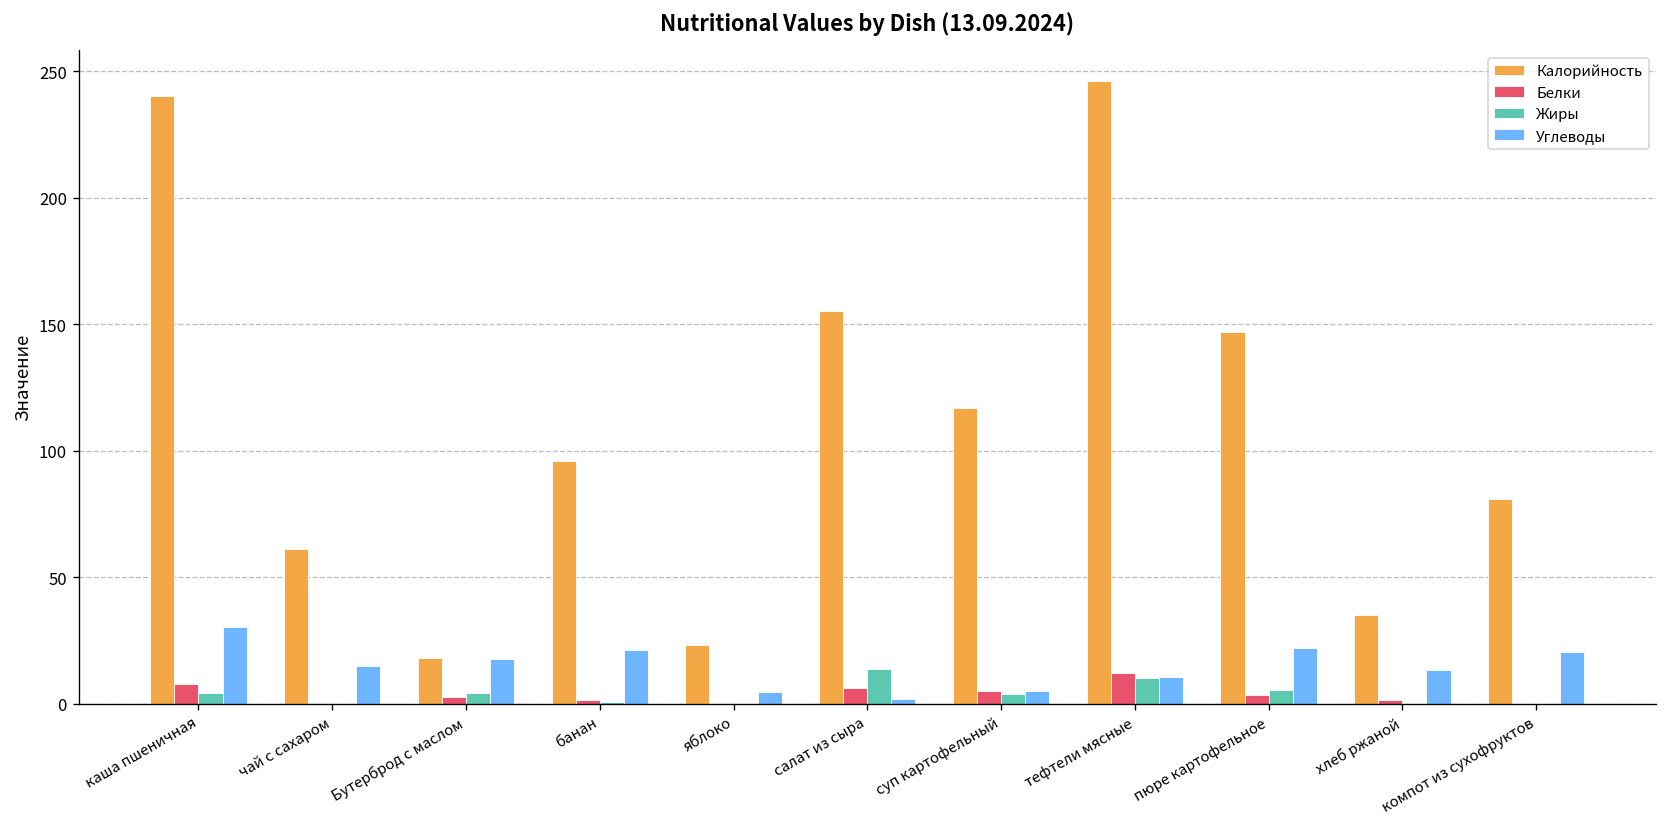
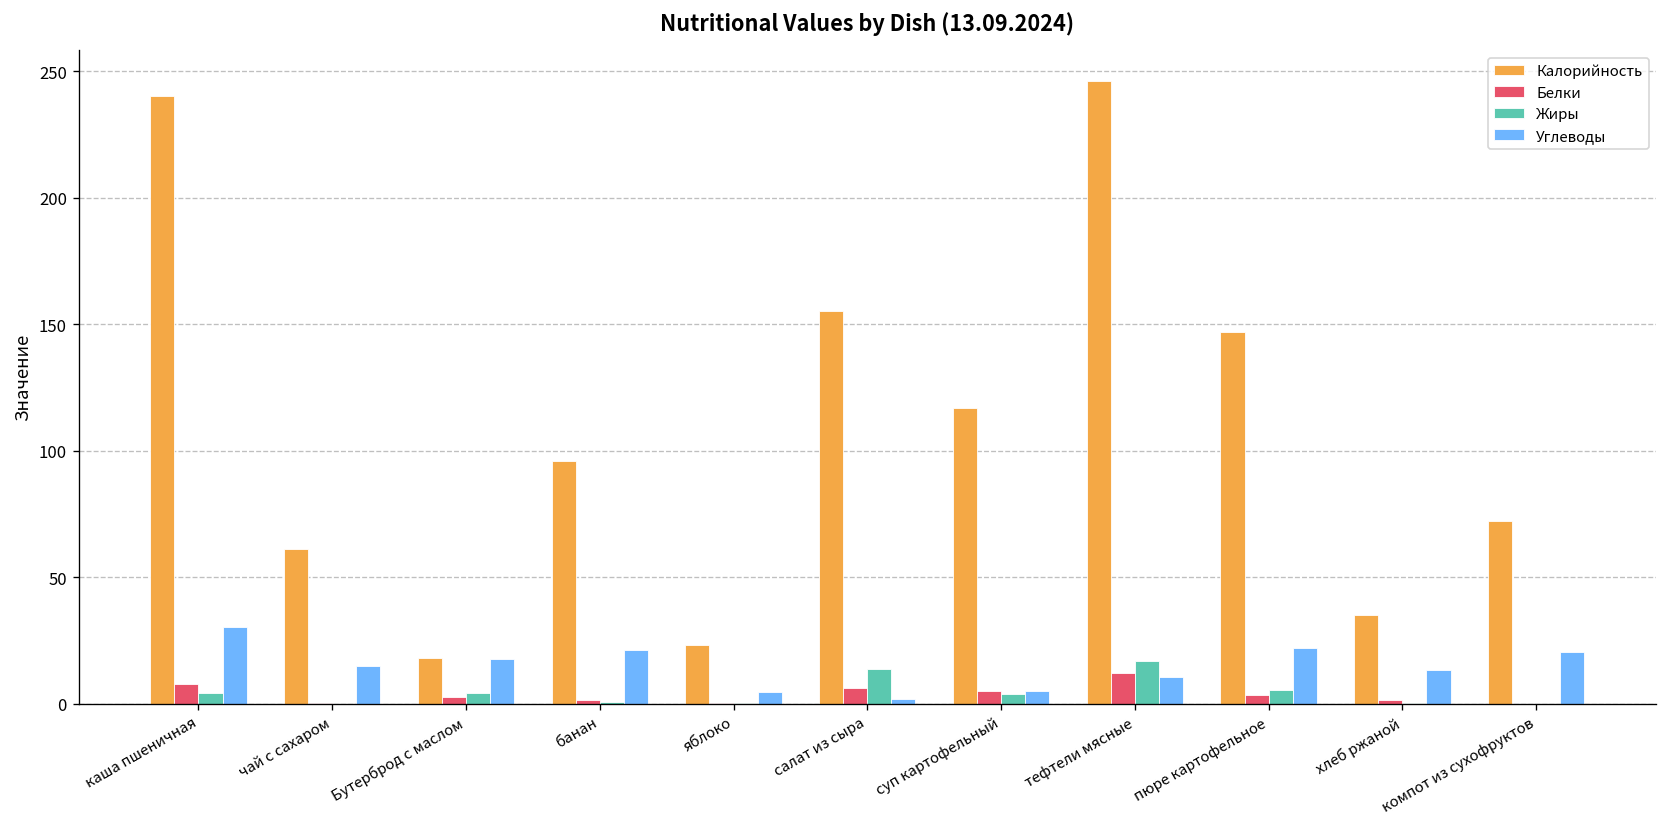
Жиры, тефтели мясные: 10 -> 17
Калорийность, компот из сухофруктов: 81 -> 72
